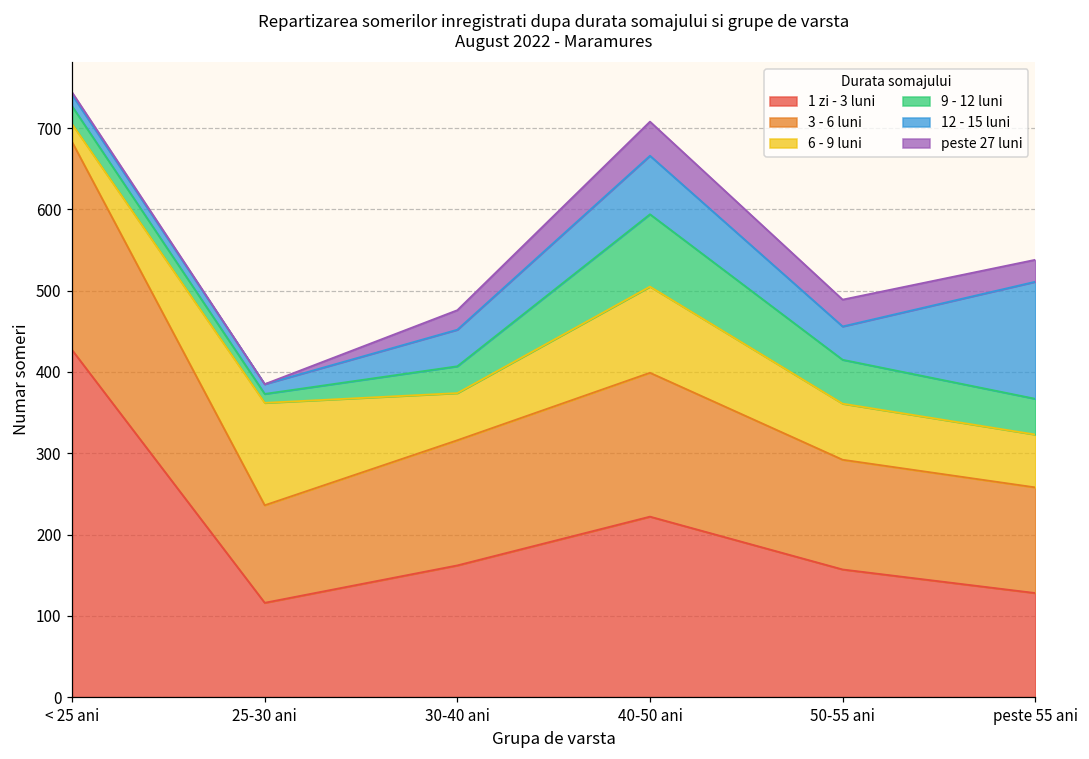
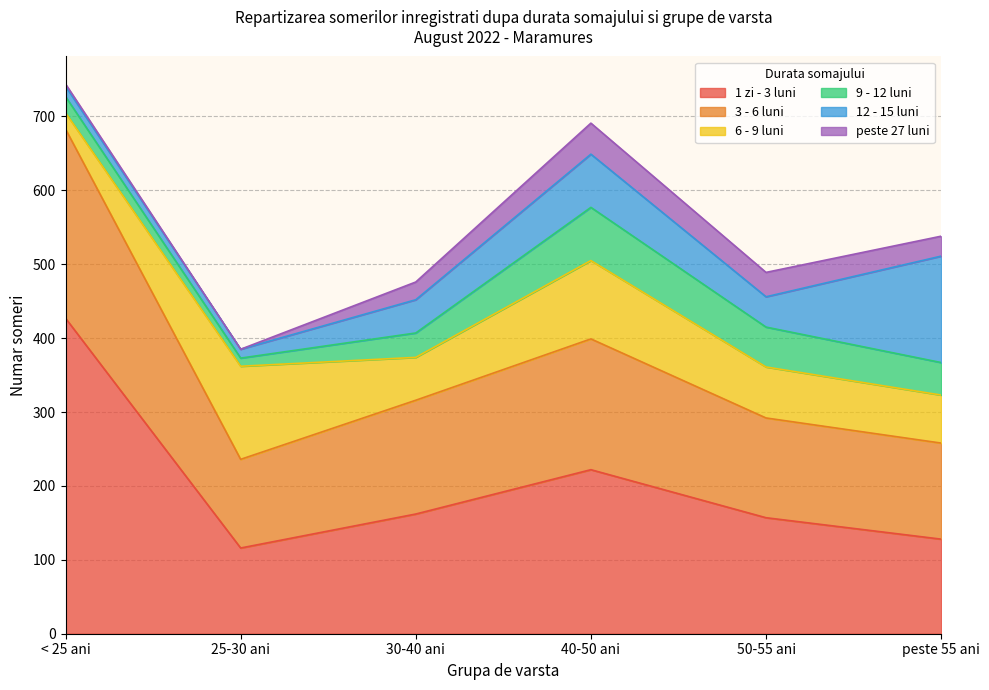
9 - 12 luni, 40-50 ani: 90 -> 70
